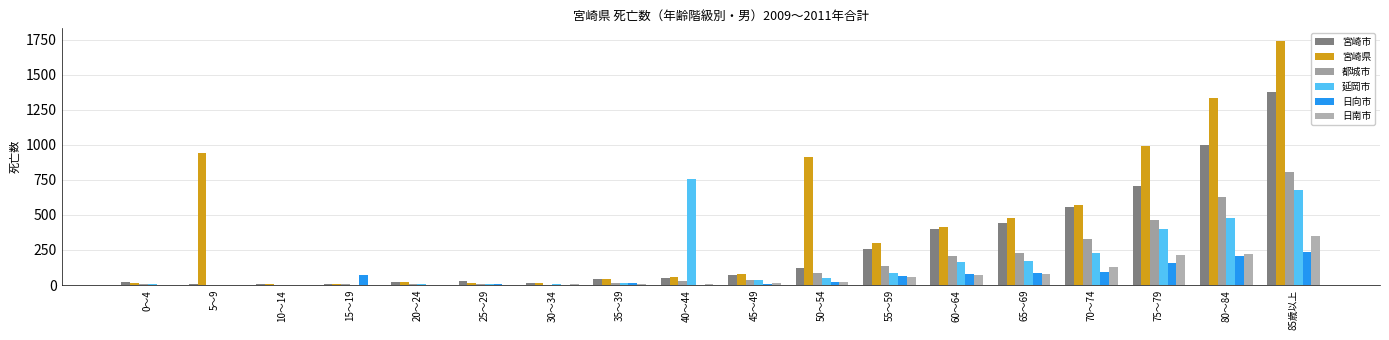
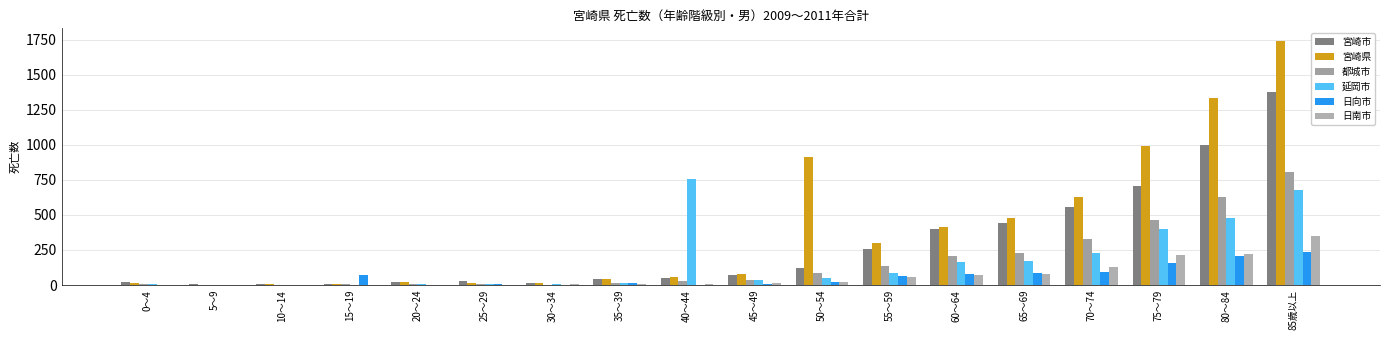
宮崎県, 5～9: 950 -> 0
宮崎県, 70～74: 570 -> 630
